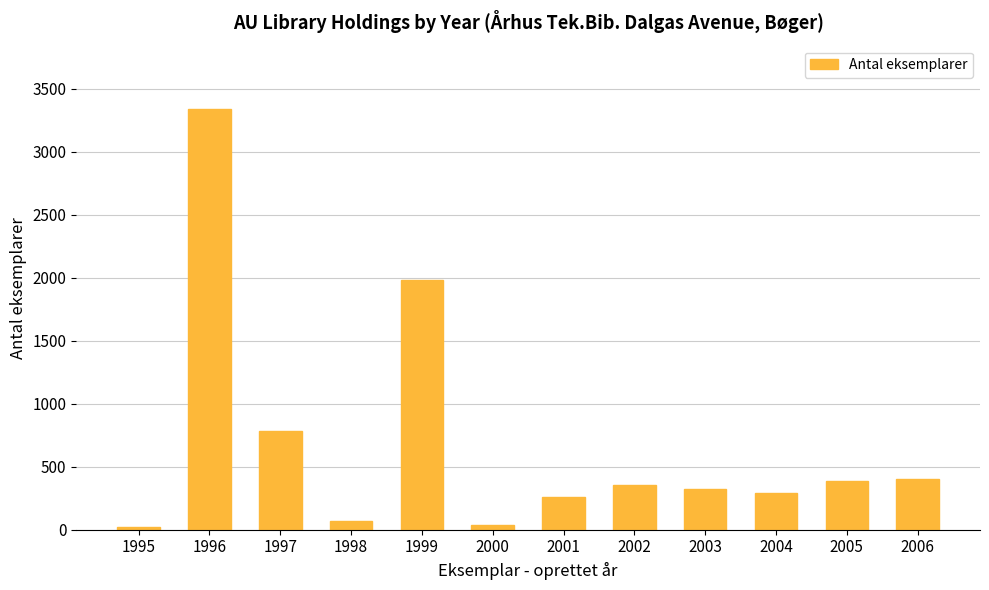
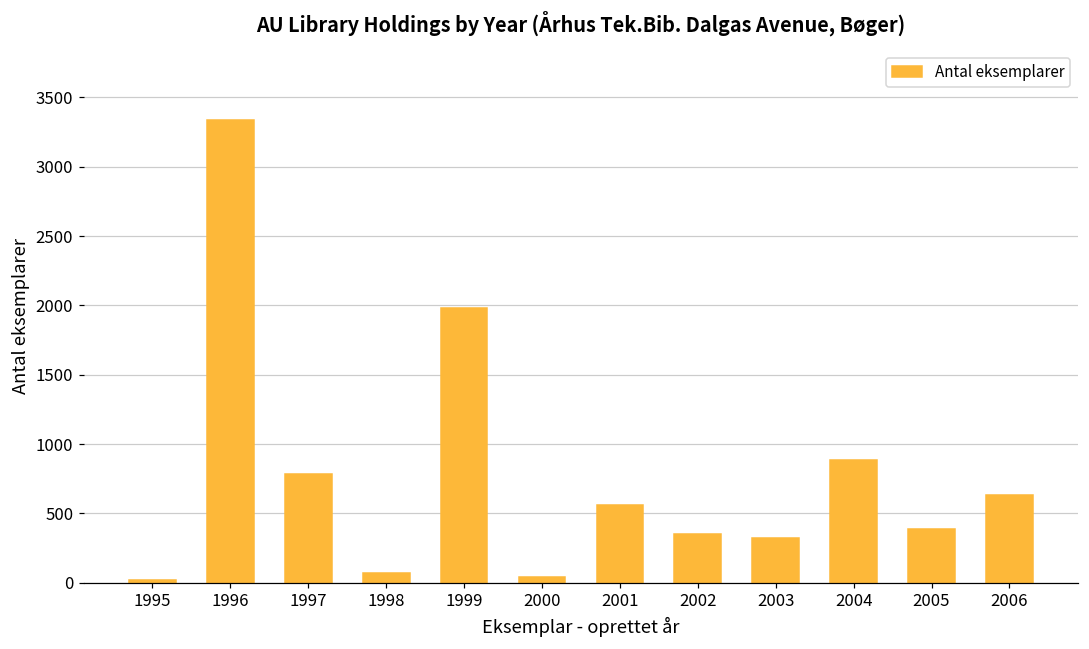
2001: 260 -> 560
2004: 290 -> 890
2006: 400 -> 630
